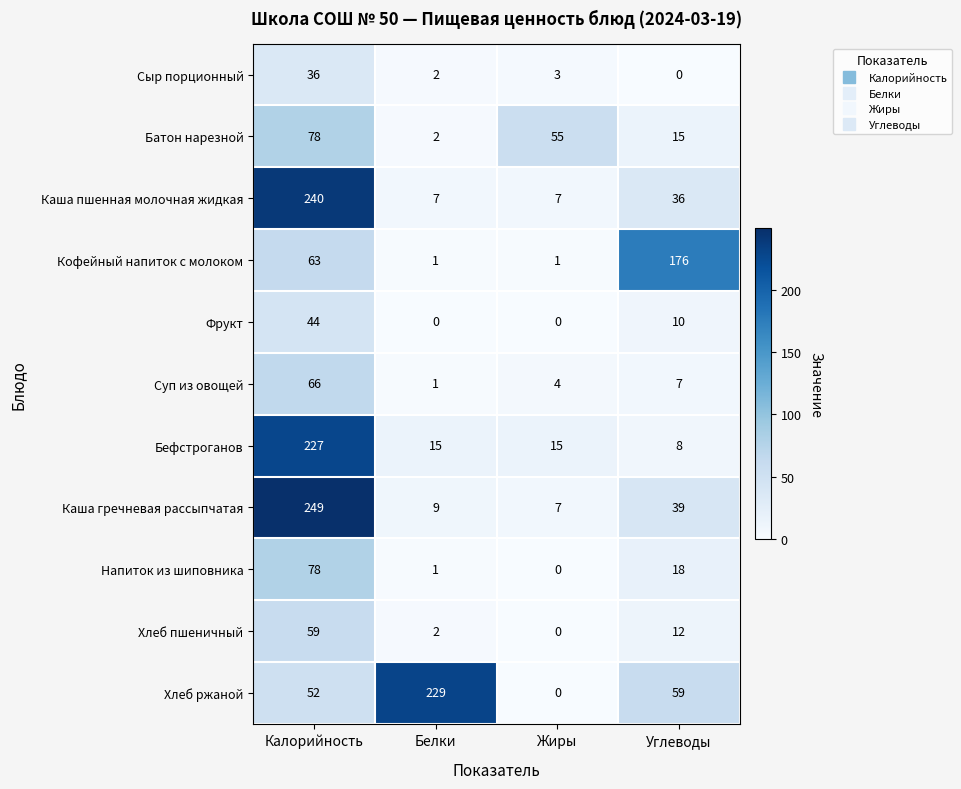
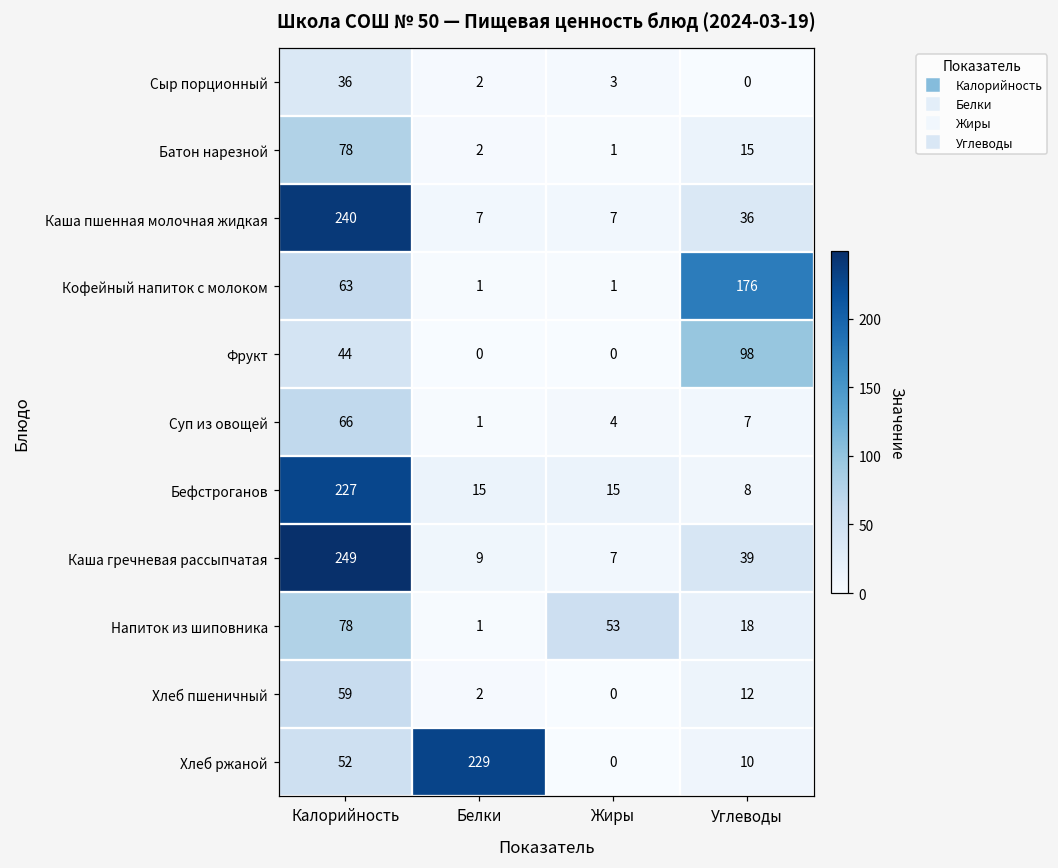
Батон нарезной, Жиры: 55 -> 1
Фрукт, Углеводы: 10 -> 98
Напиток из шиповника, Жиры: 0 -> 53
Хлеб ржаной, Углеводы: 59 -> 10
